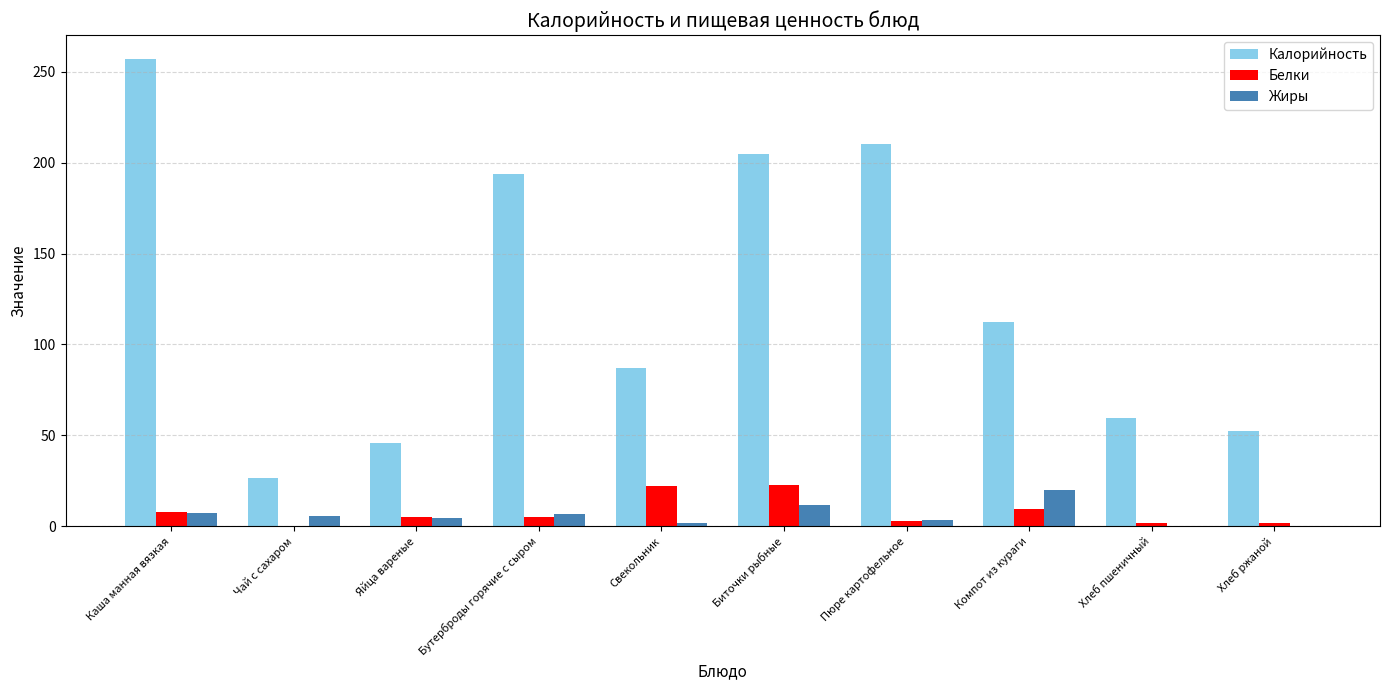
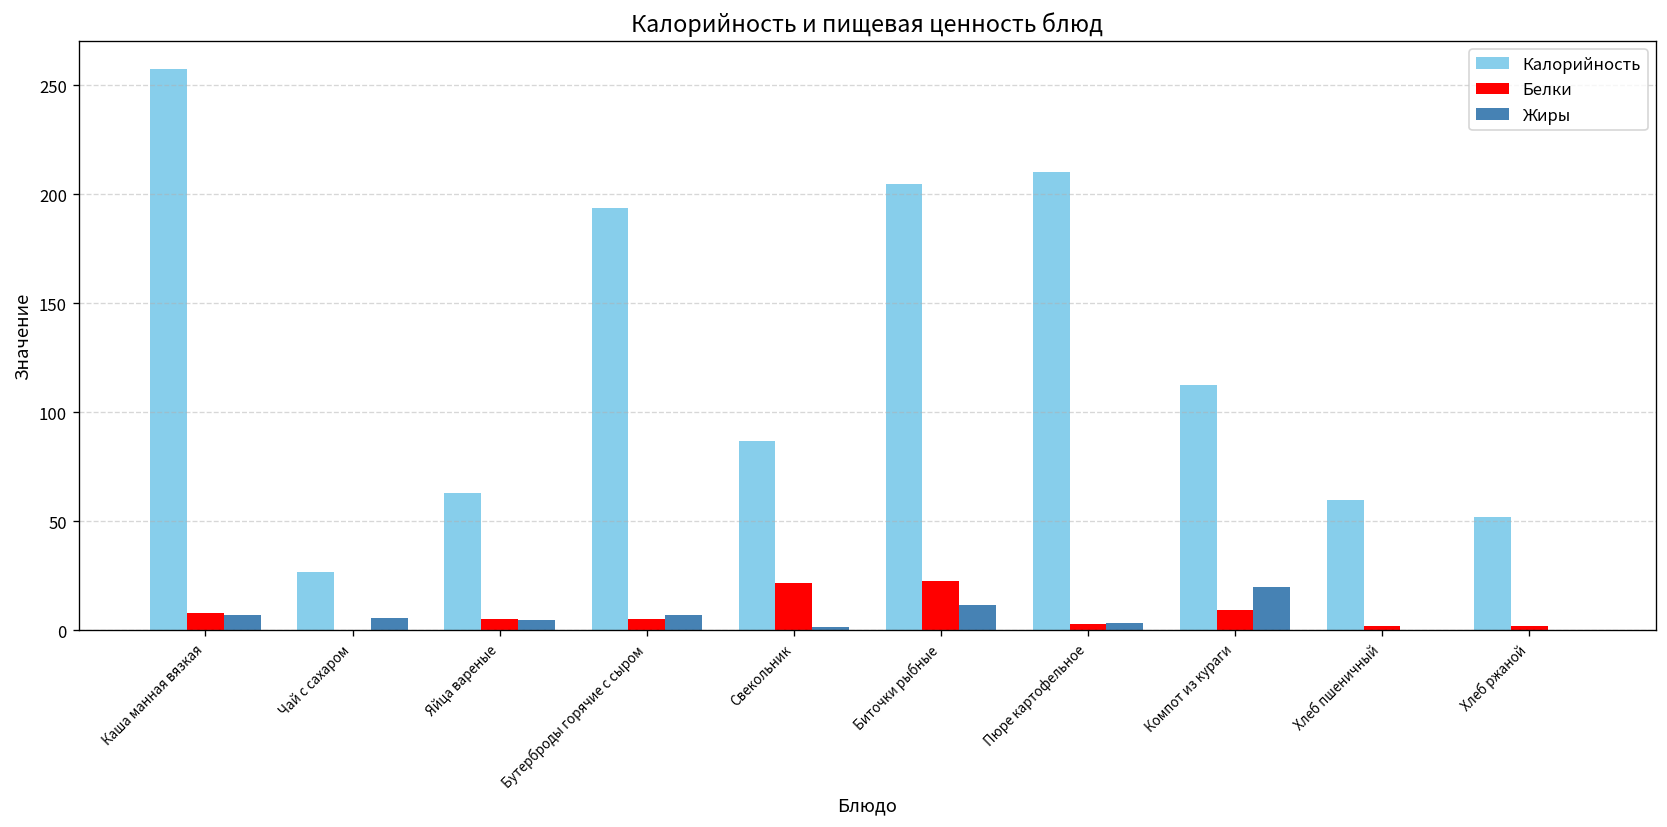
Калорийность, Яйца вареные: 46 -> 63
